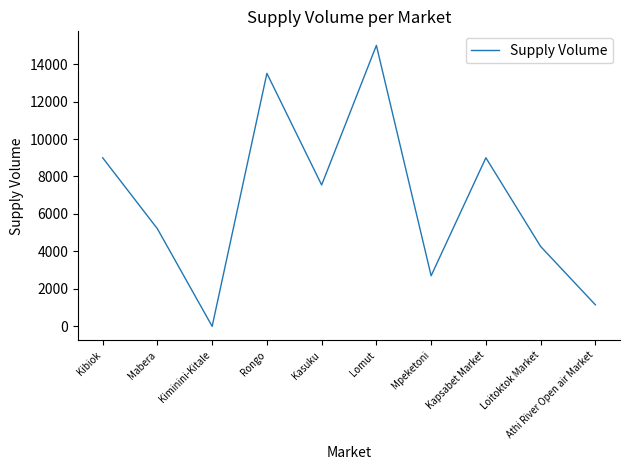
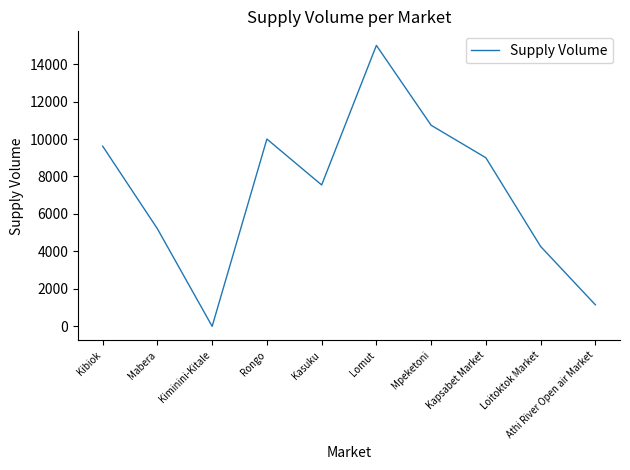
Kibiok: 9000 -> 9600
Rongo: 13500 -> 10000
Mpeketoni: 2700 -> 10700
